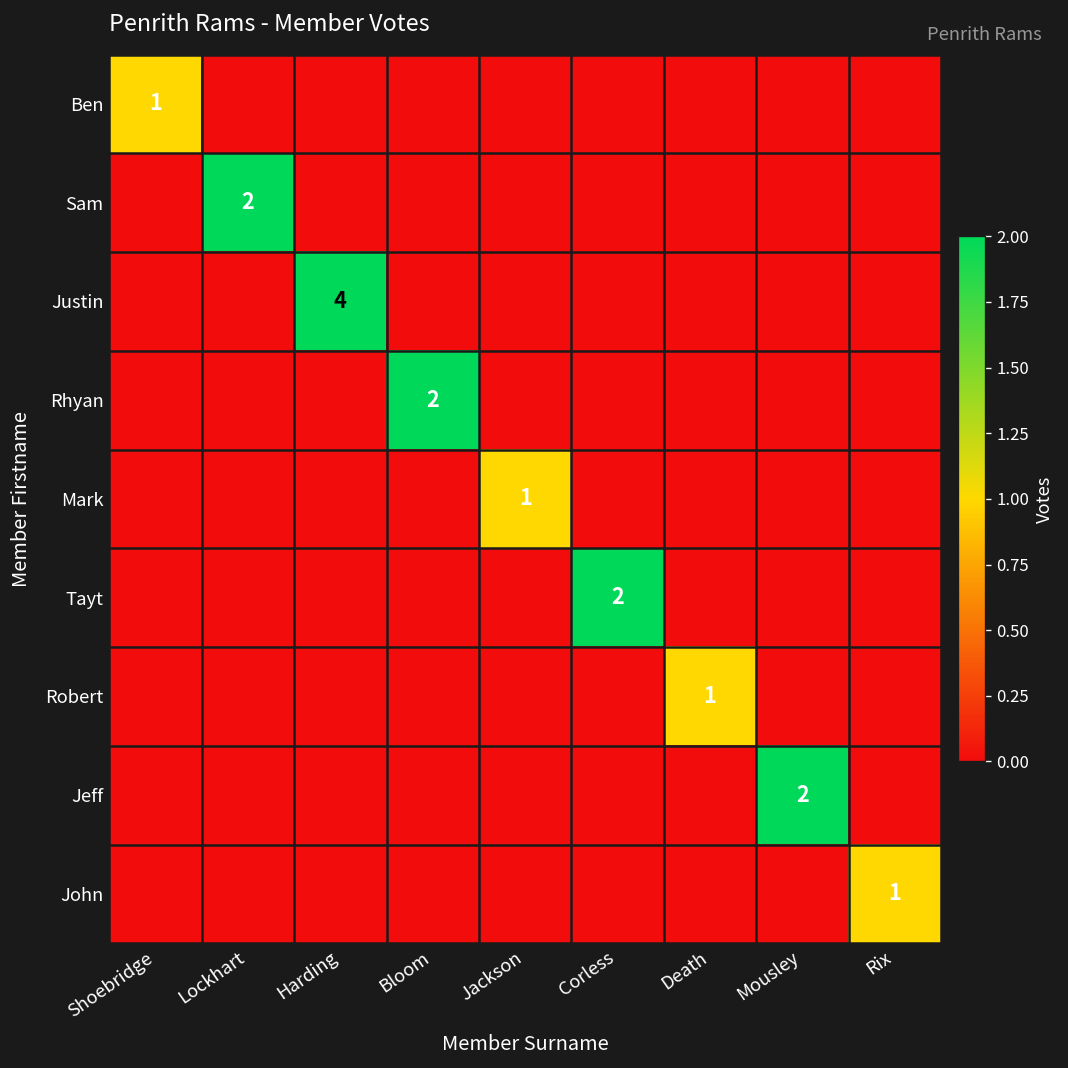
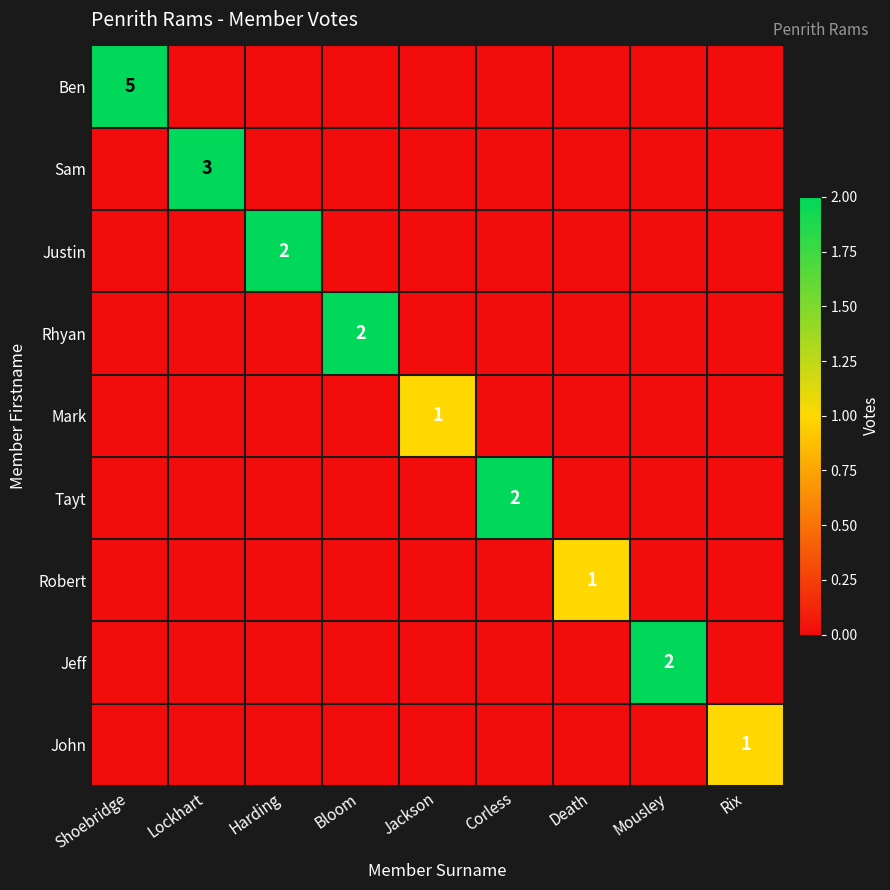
Ben, Shoebridge: 1 -> 5
Sam, Lockhart: 2 -> 3
Justin, Harding: 4 -> 2
